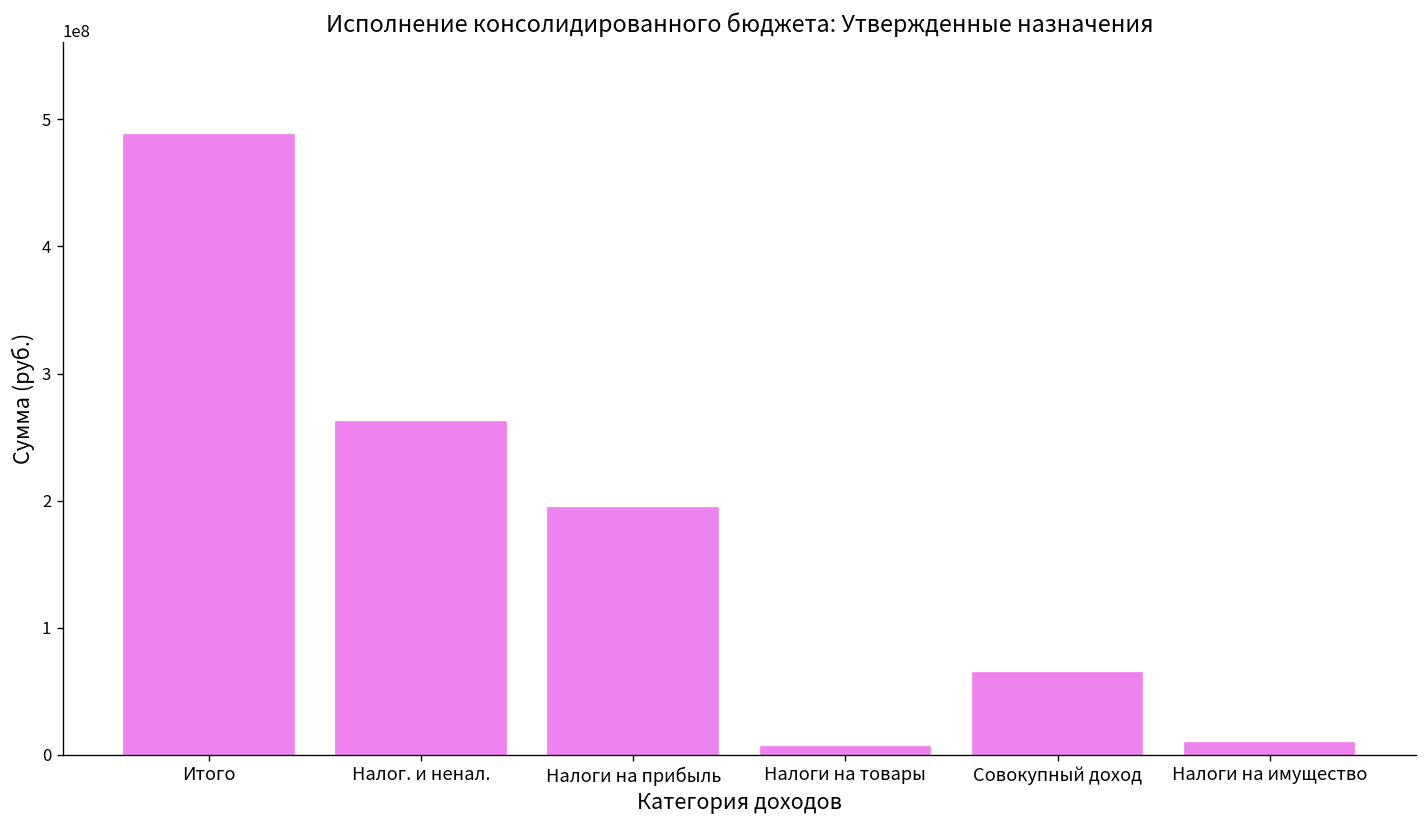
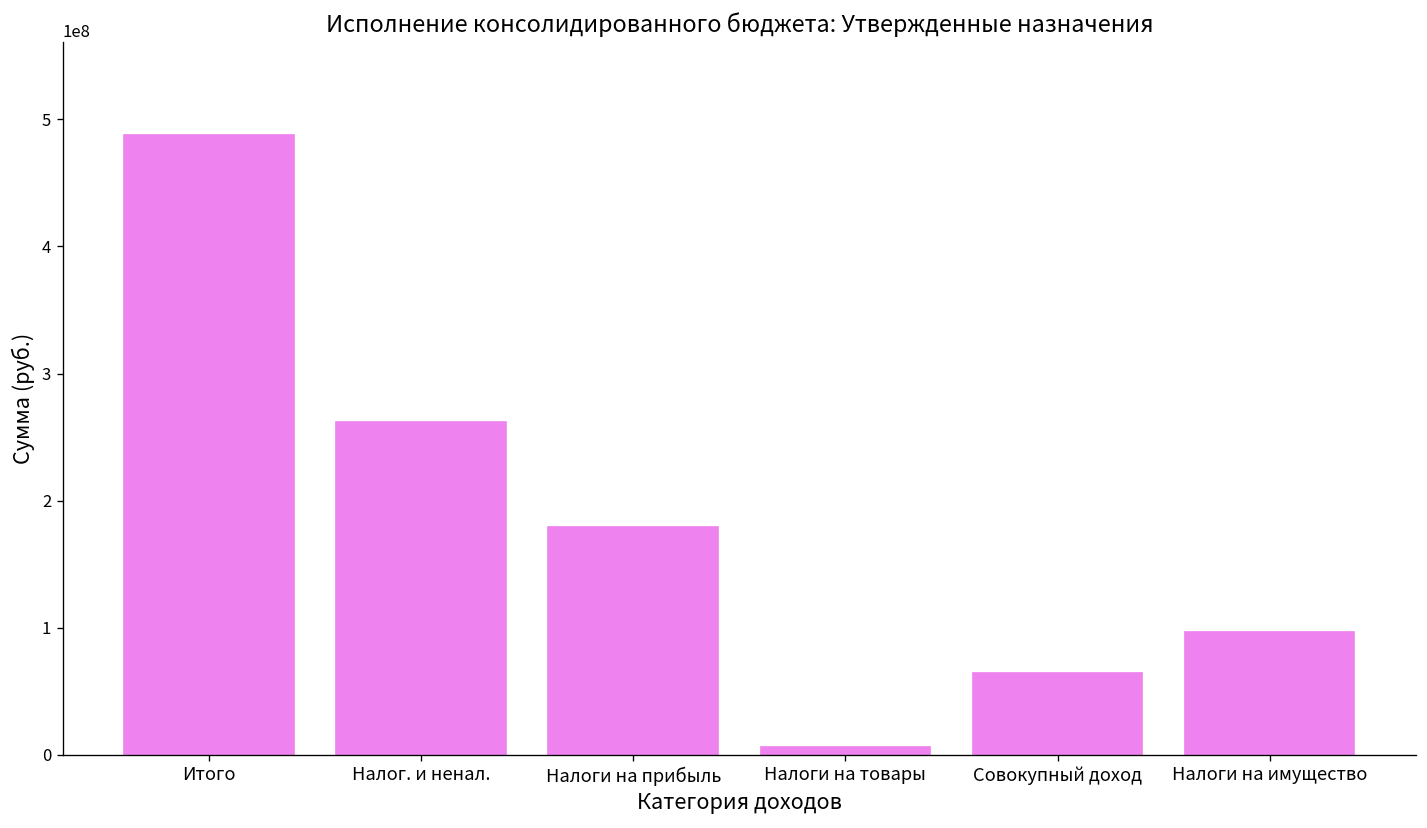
Налоги на прибыль: 194000000 -> 179000000
Налоги на имущество: 9000000 -> 97000000
